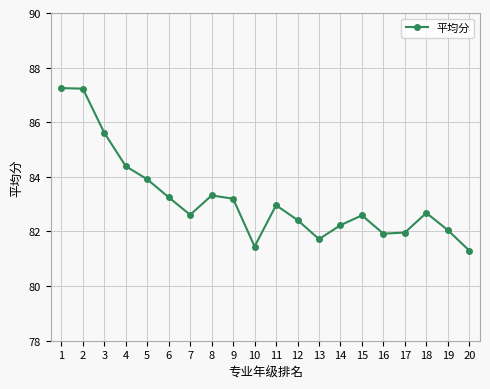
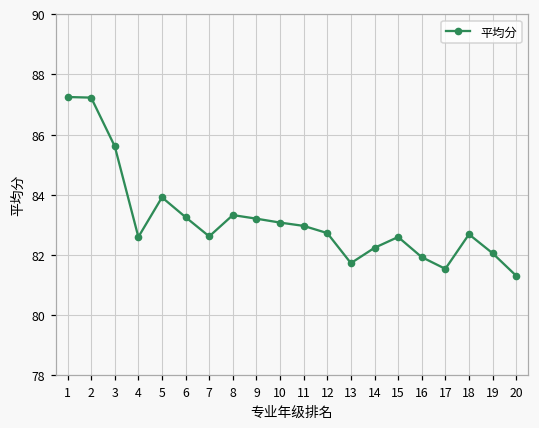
4: 84.4 -> 82.6
10: 81.5 -> 83.1
12: 82.4 -> 82.7
17: 82.0 -> 81.5
